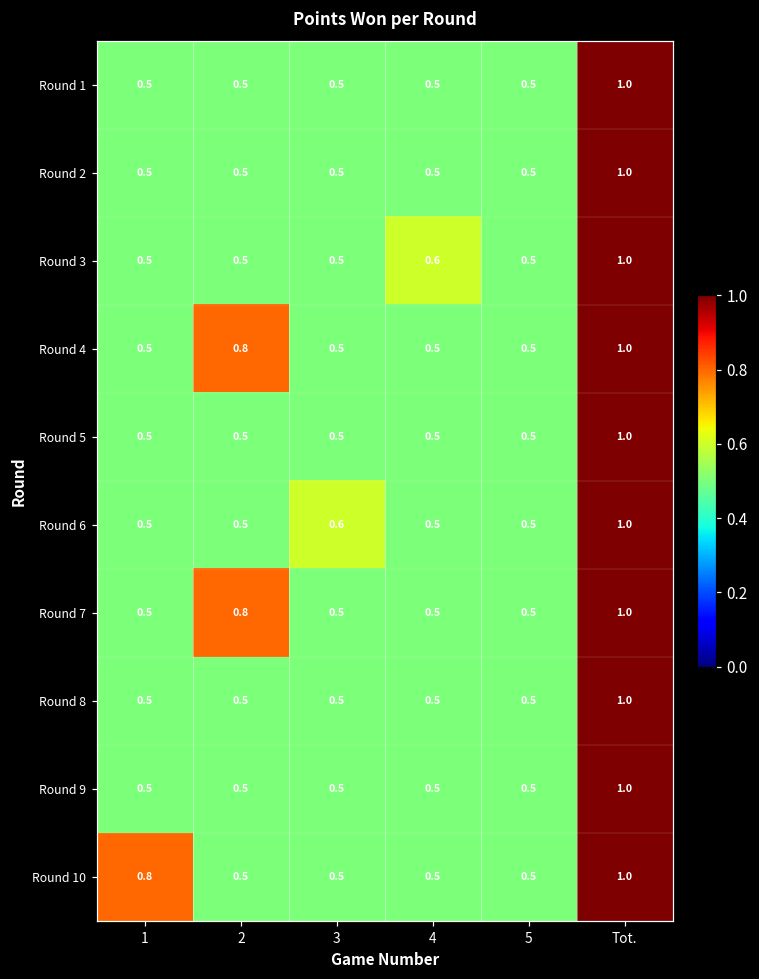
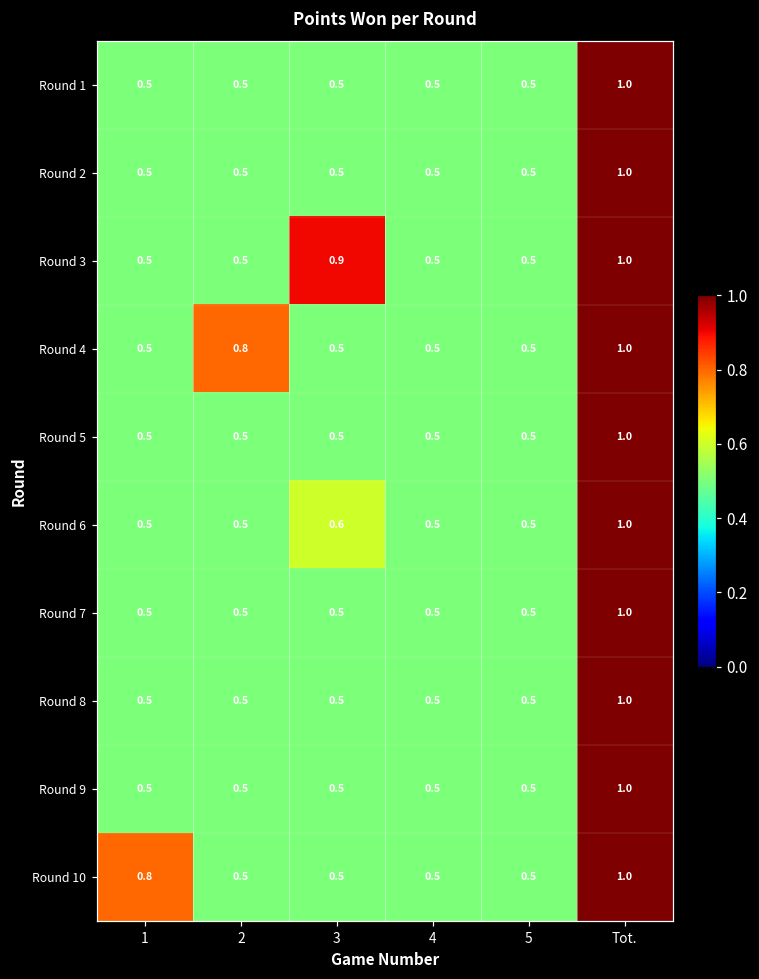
Round 3, 3: 0.5 -> 0.9
Round 3, 4: 0.6 -> 0.5
Round 7, 2: 0.8 -> 0.5
